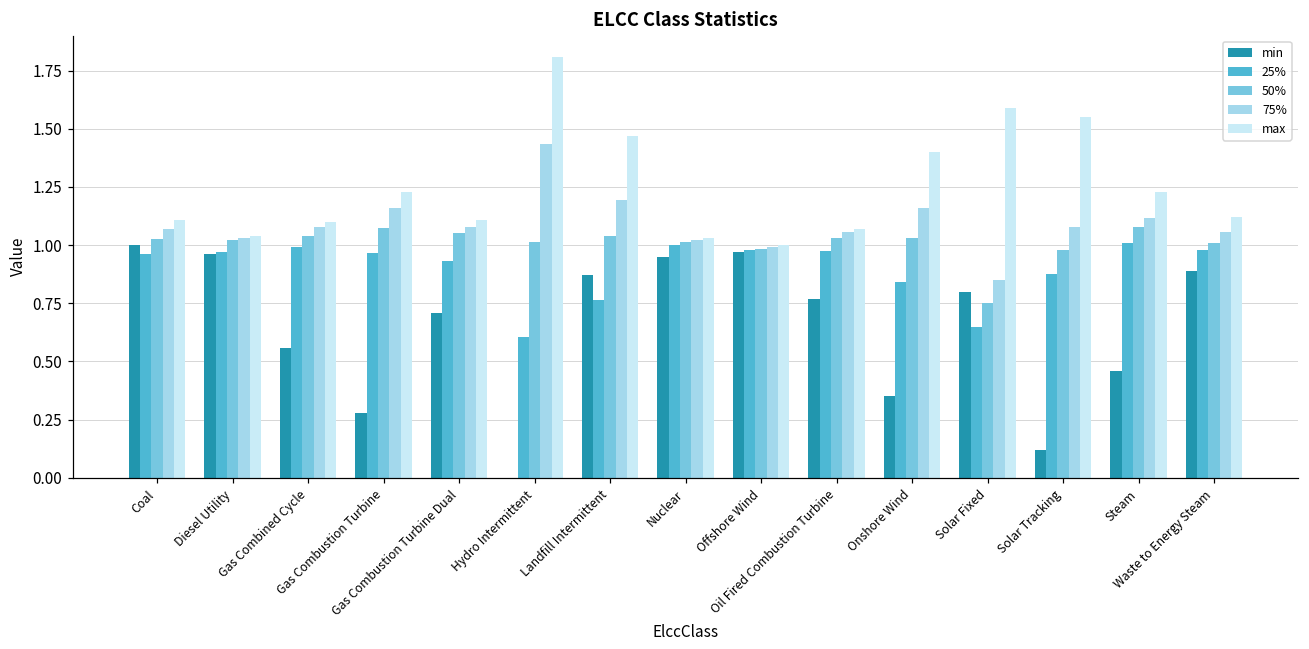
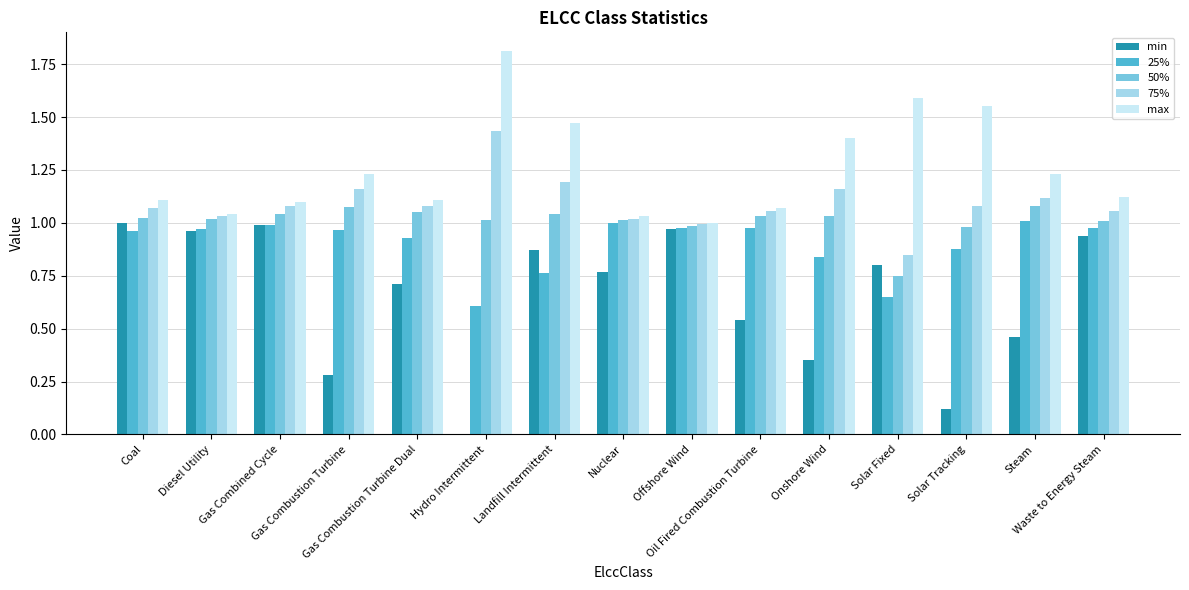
min, Gas Combined Cycle: 0.56 -> 0.99
min, Nuclear: 0.95 -> 0.77
min, Oil Fired Combustion Turbine: 0.77 -> 0.54
min, Waste to Energy Steam: 0.89 -> 0.94
